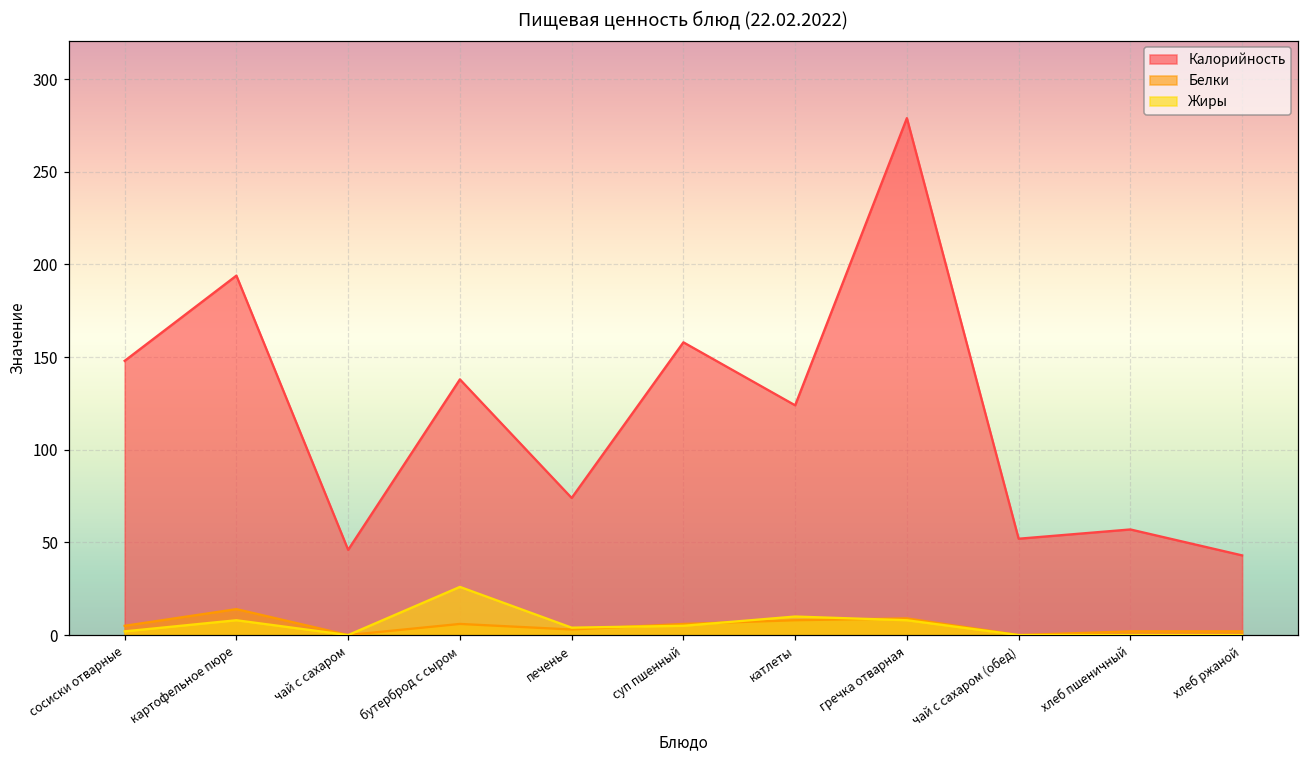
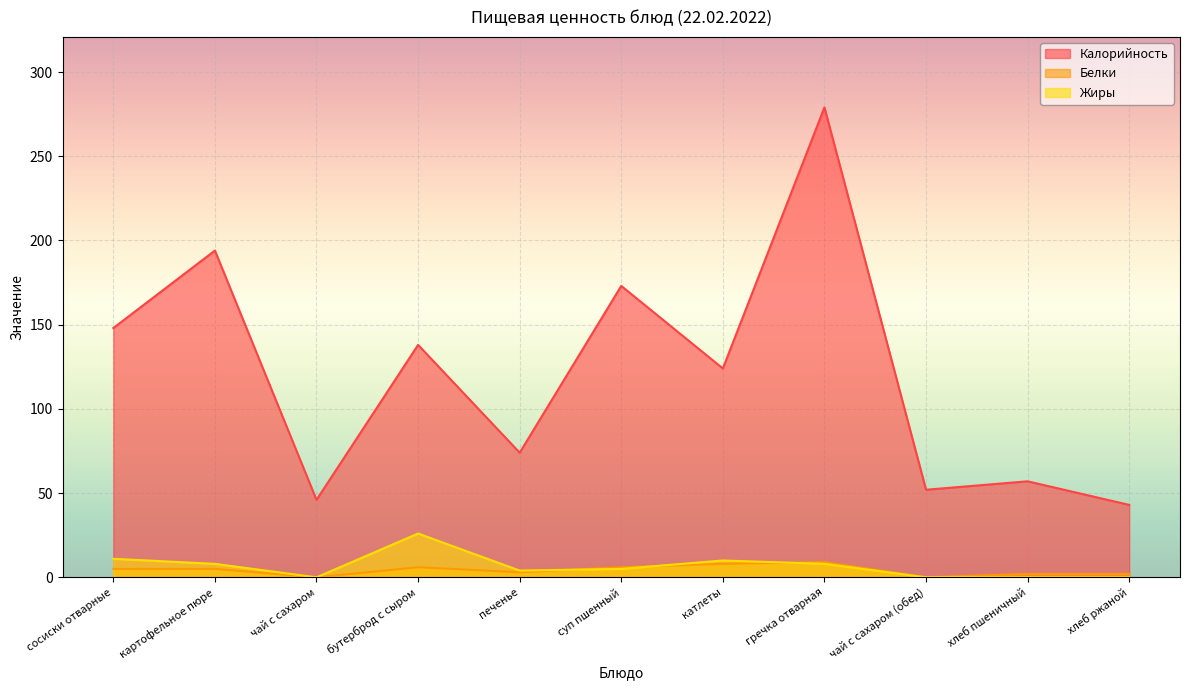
Жиры, сосиски отварные: 2 -> 11
Белки, картофельное пюре: 14 -> 5
Калорийность, суп пшенный: 158 -> 173
